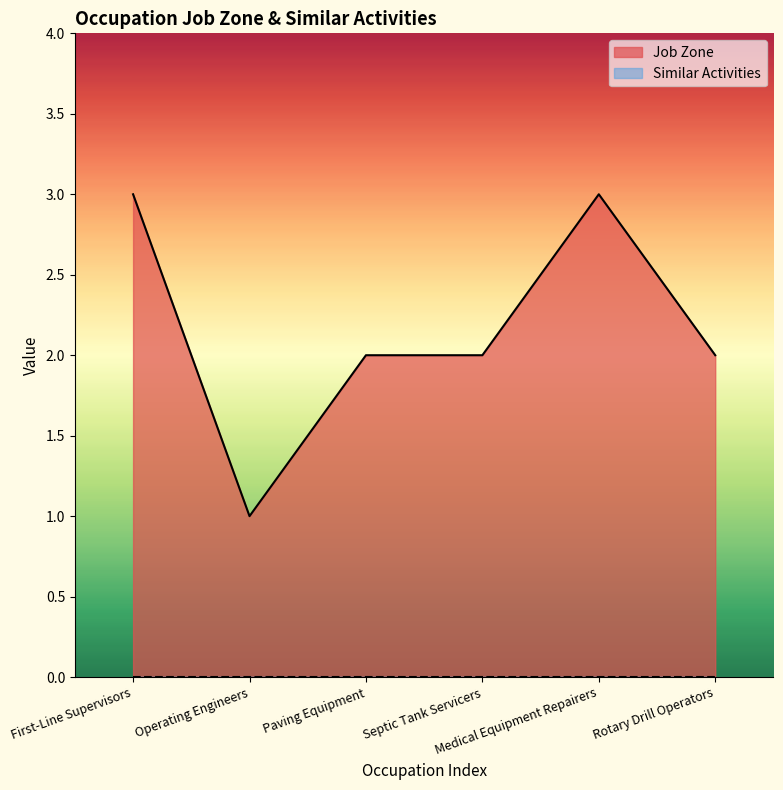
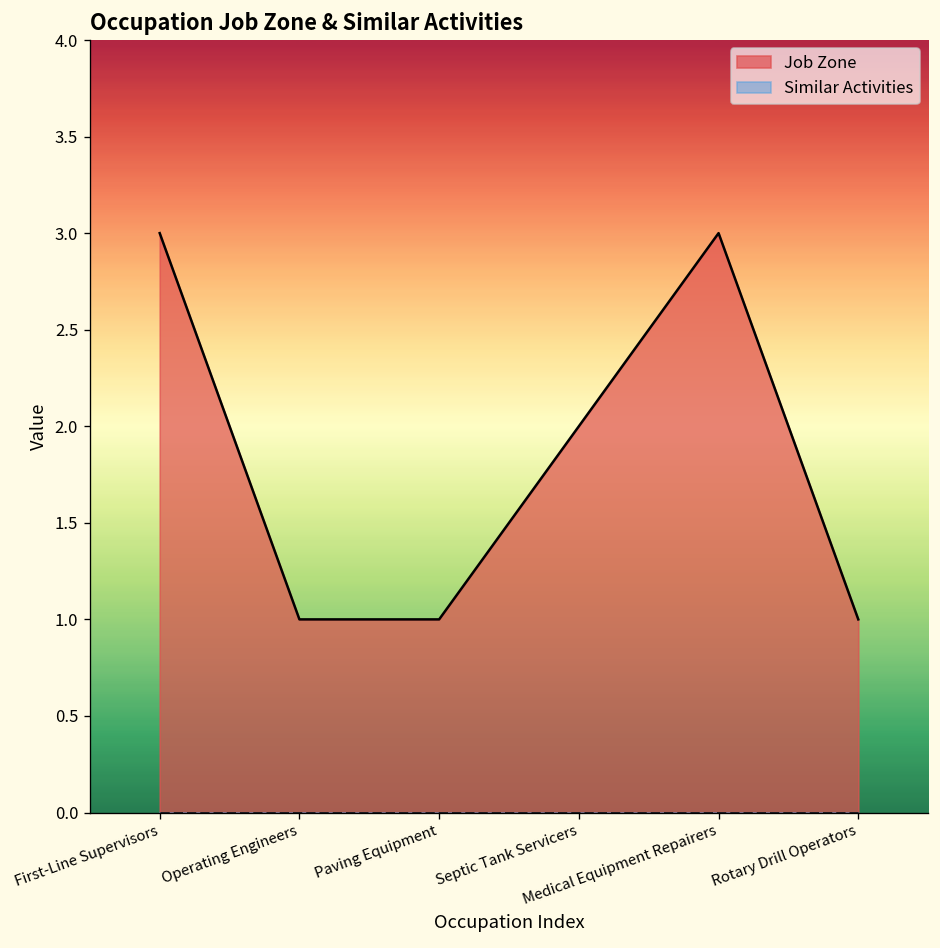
Job Zone, Paving Equipment: 2 -> 1
Job Zone, Rotary Drill Operators: 2 -> 1
